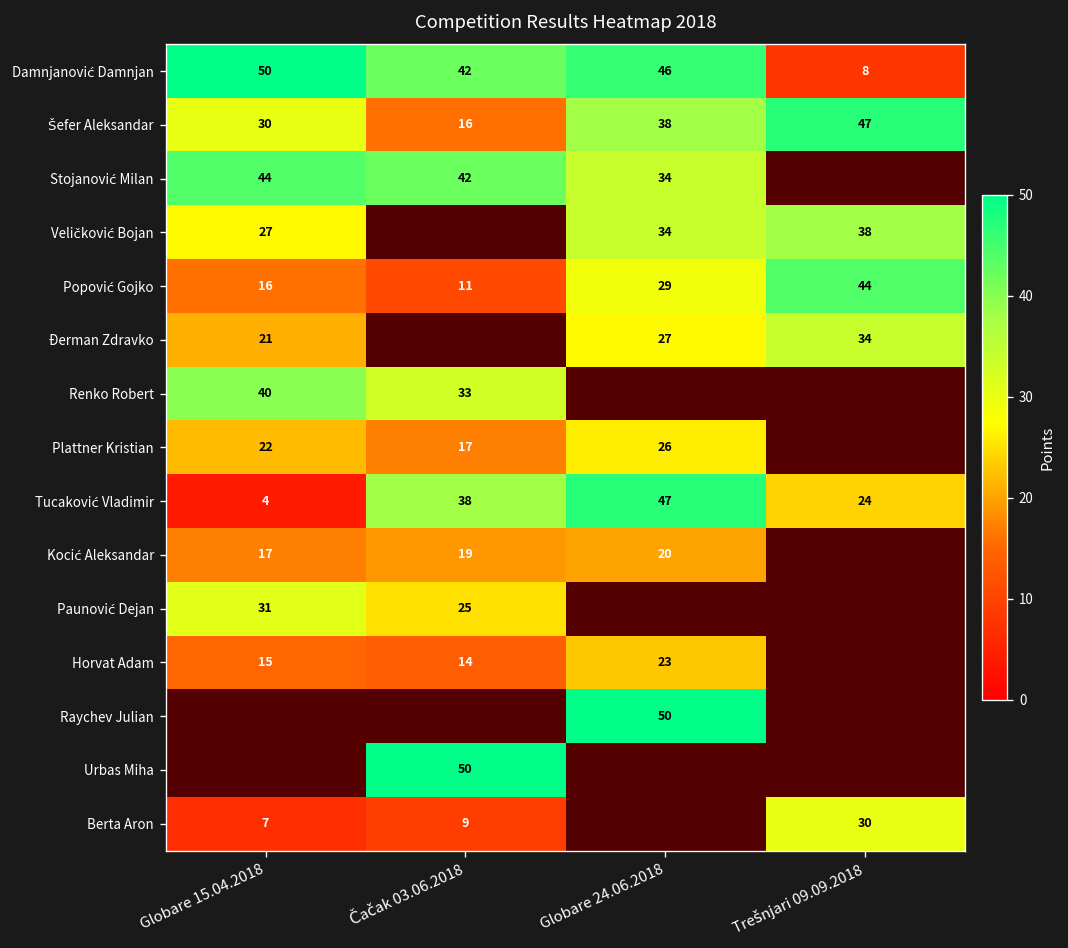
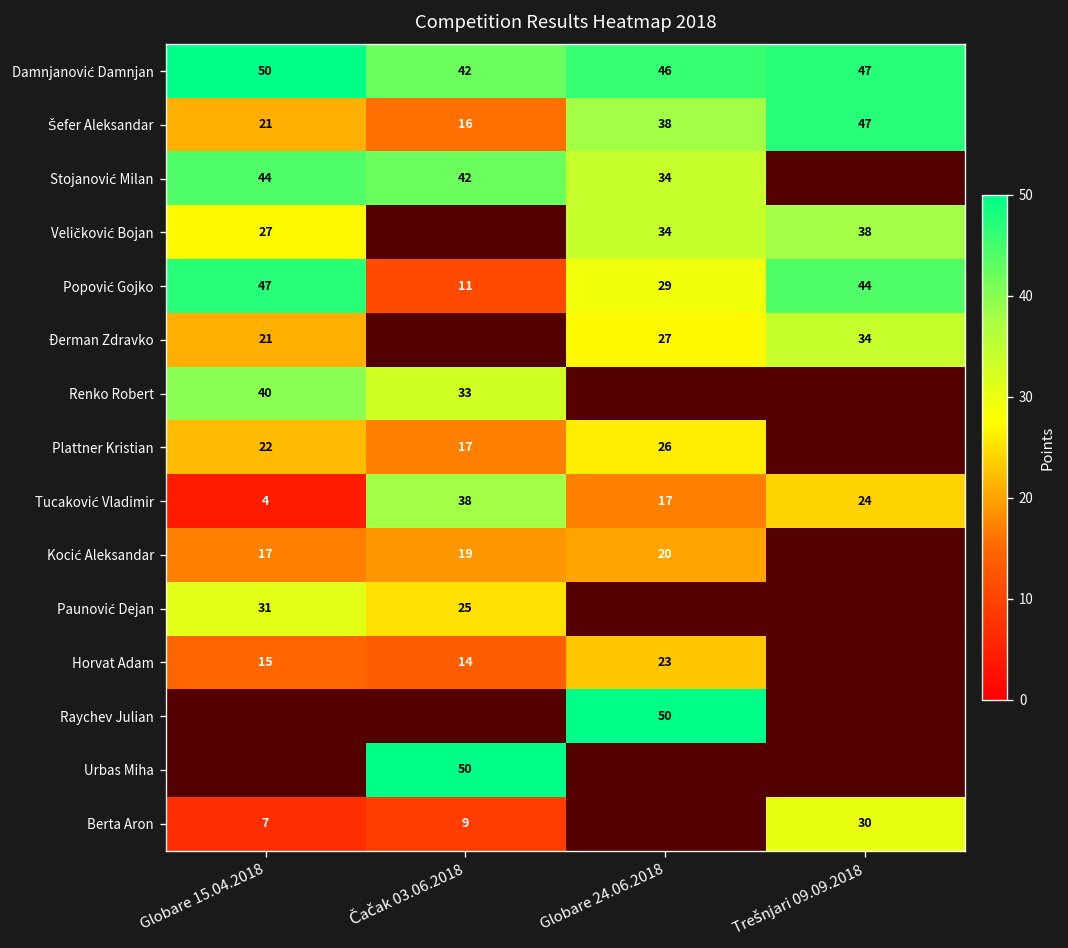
Damnjanović Damnjan, Trešnjari 09.09.2018: 8 -> 47
Šefer Aleksandar, Globare 15.04.2018: 30 -> 21
Popović Gojko, Globare 15.04.2018: 16 -> 47
Tucaković Vladimir, Globare 24.06.2018: 47 -> 17
